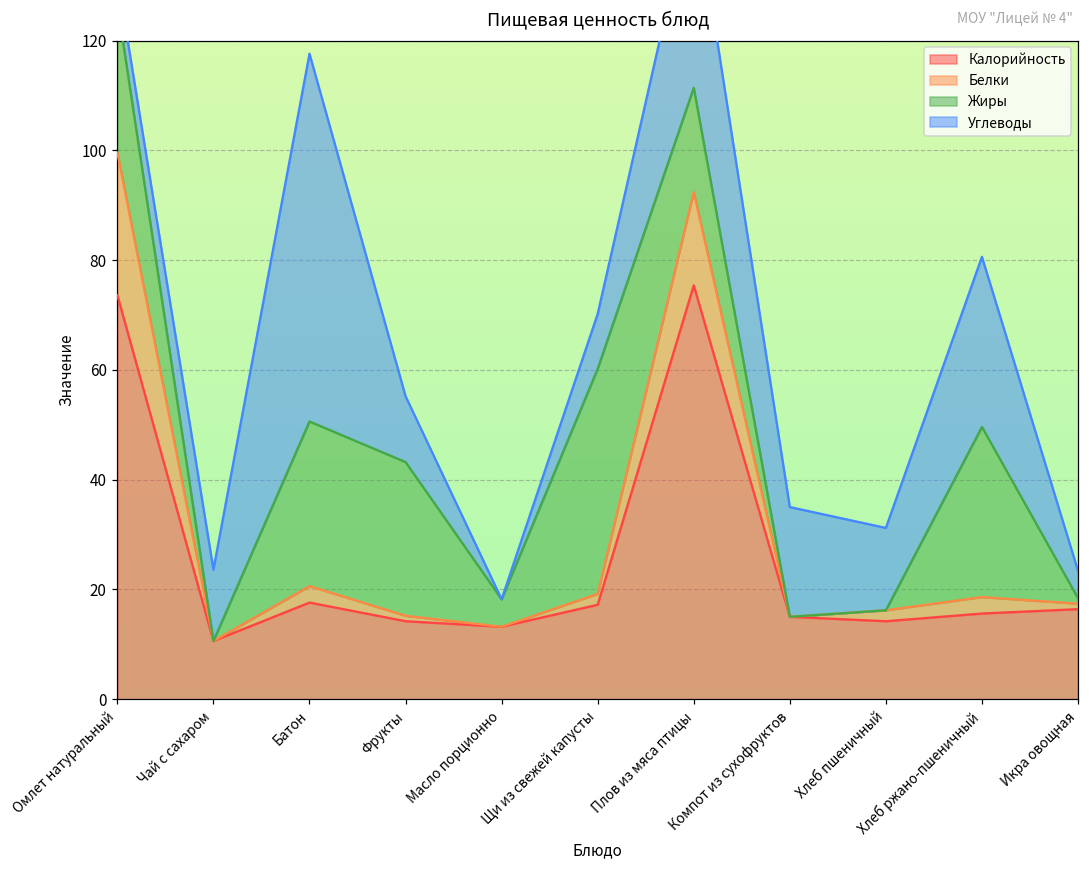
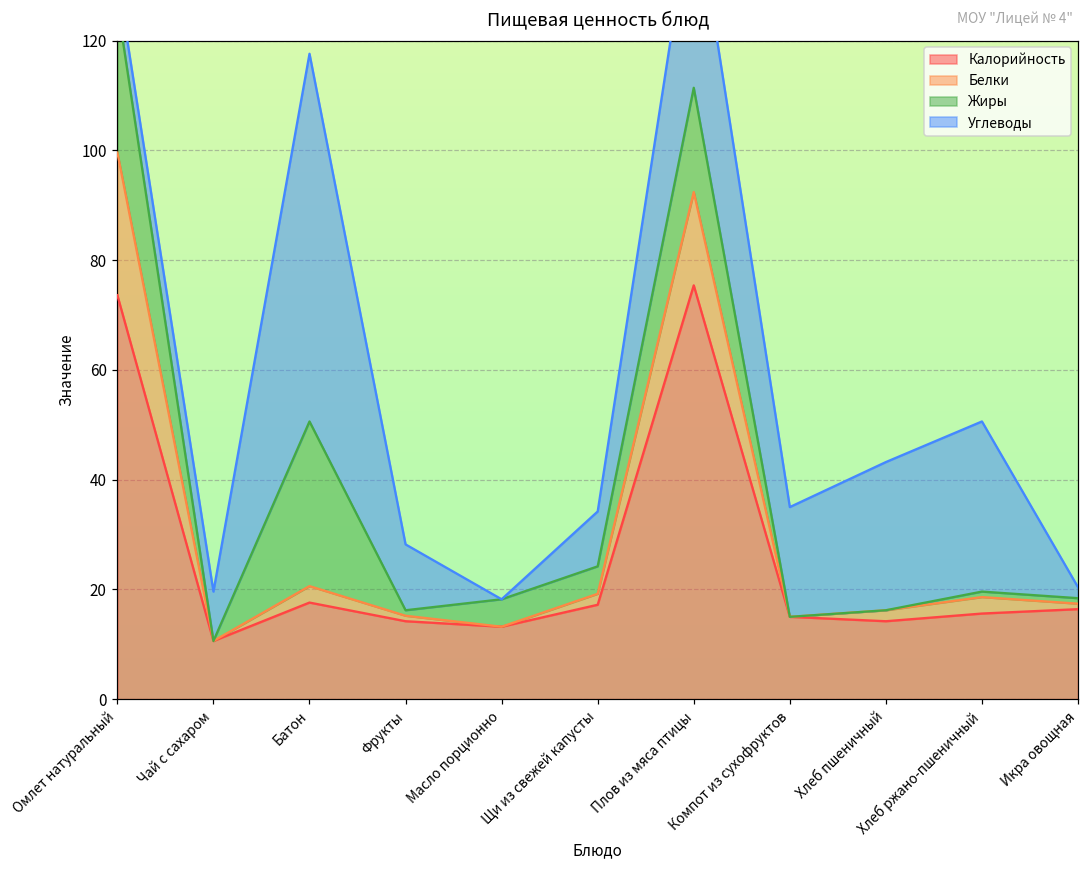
Углеводы, Чай с сахаром: 13 -> 9
Жиры, Фрукты: 28 -> 1
Жиры, Щи из свежей капусты: 41 -> 5
Углеводы, Хлеб пшеничный: 15 -> 27
Жиры, Хлеб ржано-пшеничный: 31 -> 1
Углеводы, Икра овощная: 5 -> 2
